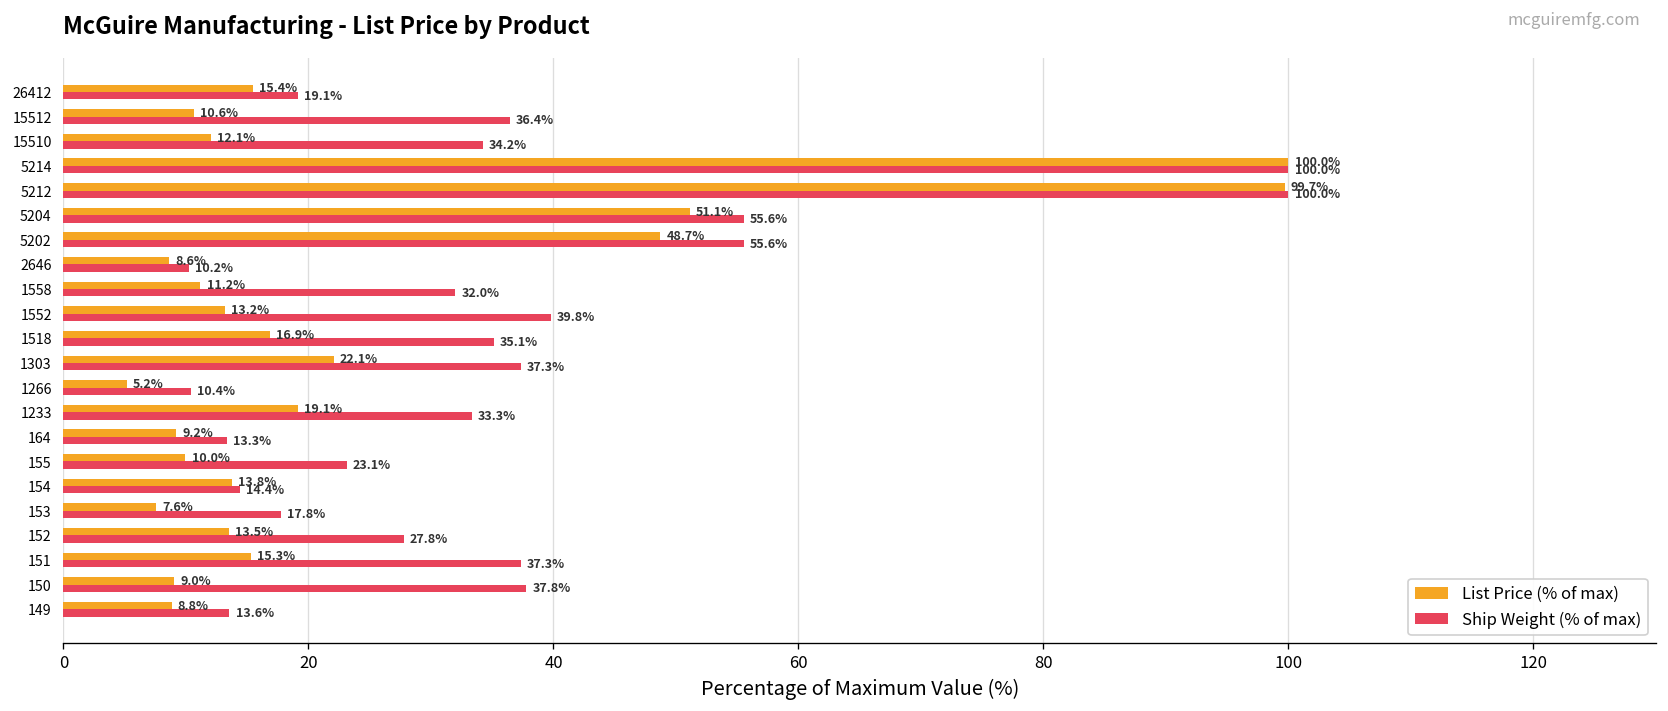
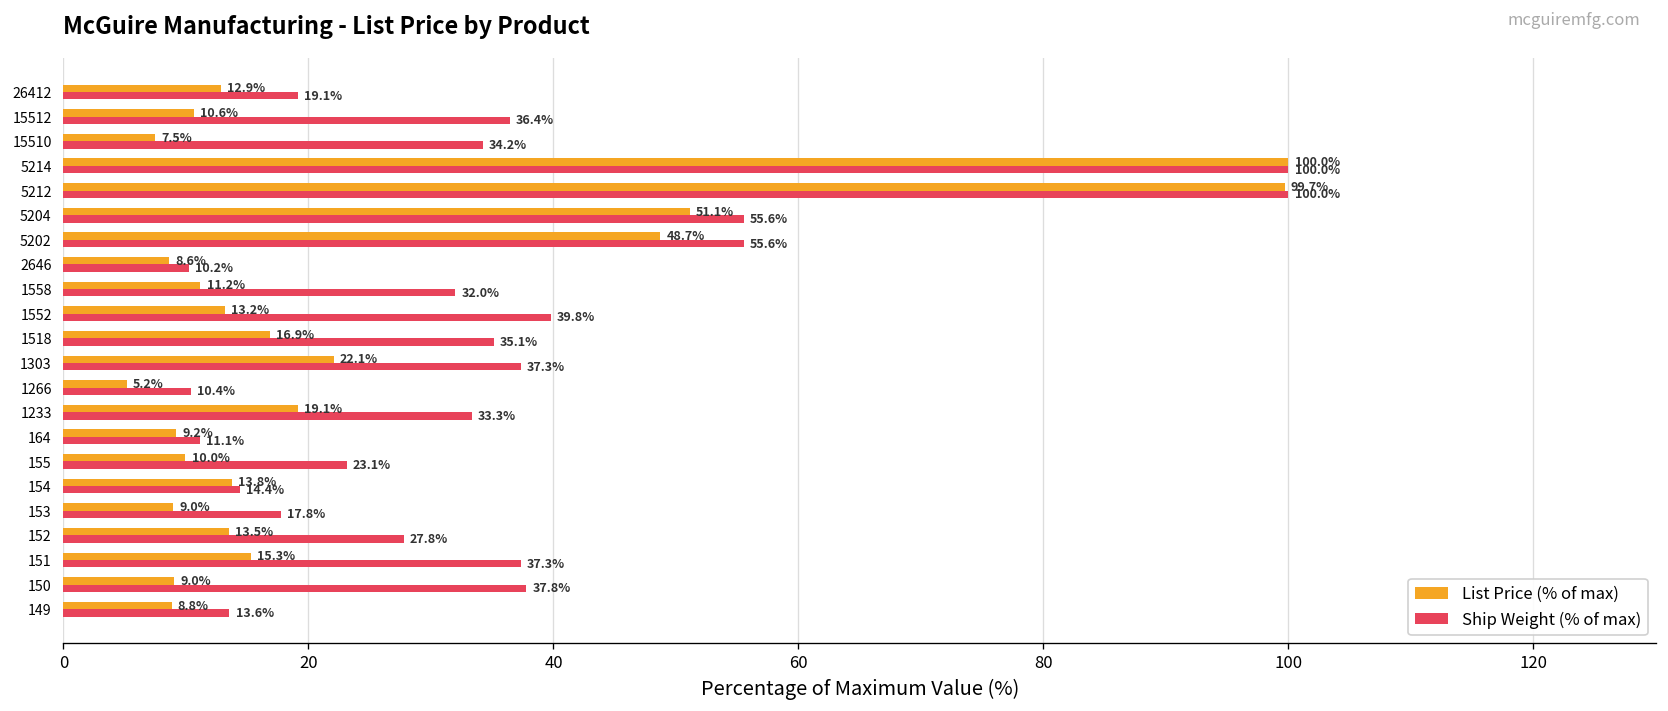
List Price (% of max), 26412: 15.4% -> 12.9%
List Price (% of max), 15510: 12.1% -> 7.5%
Ship Weight (% of max), 164: 13.3% -> 11.1%
List Price (% of max), 153: 7.6% -> 9.0%
